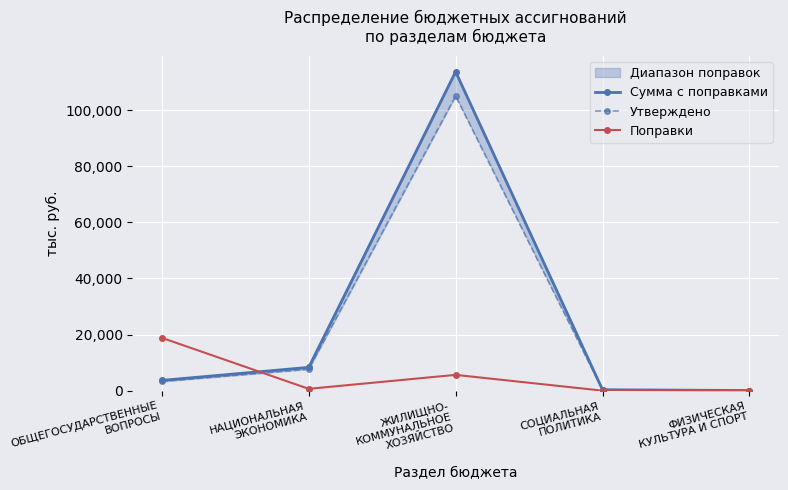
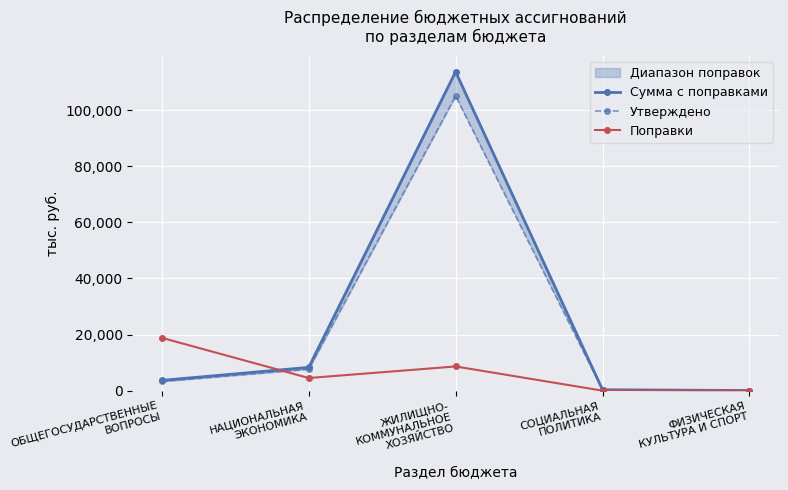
Поправки, НАЦИОНАЛЬНАЯ ЭКОНОМИКА: 1,000 -> 5,000
Поправки, ЖИЛИЩНО- КОММУНАЛЬНОЕ ХОЗЯЙСТВО: 6,000 -> 9,000
